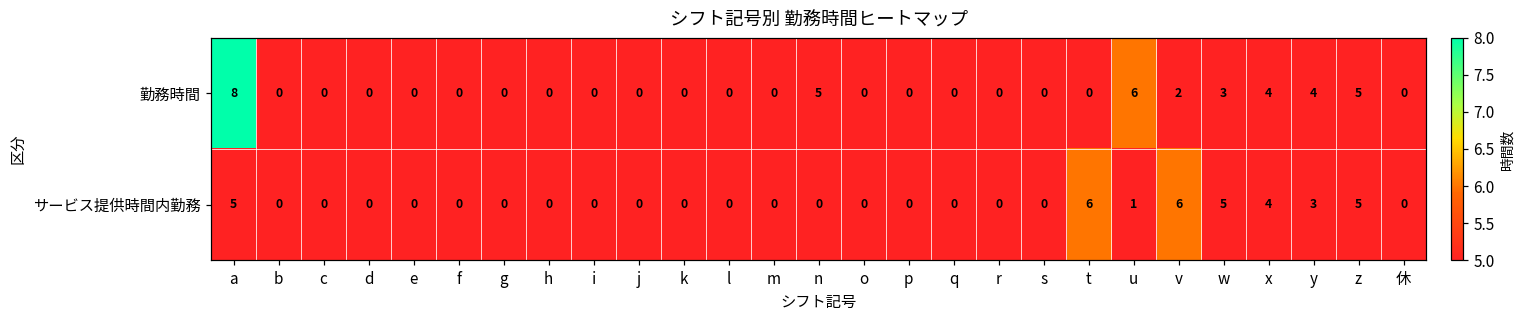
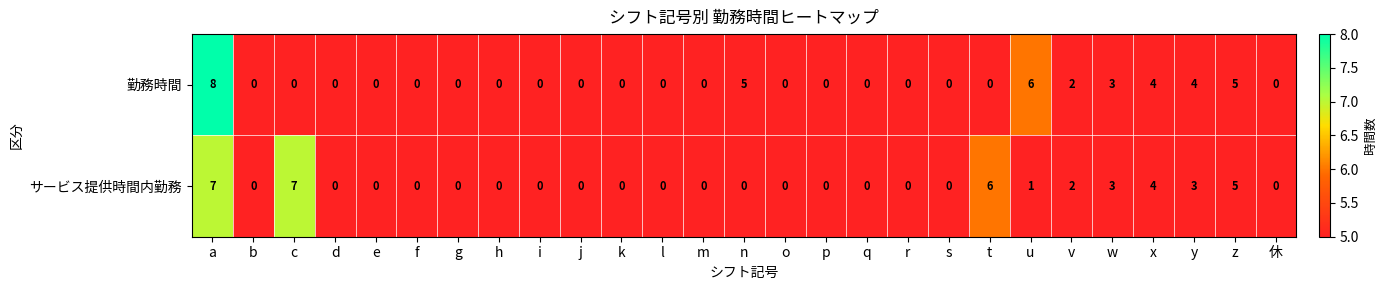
サービス提供時間内勤務, a: 5 -> 7
サービス提供時間内勤務, c: 0 -> 7
サービス提供時間内勤務, v: 6 -> 2
サービス提供時間内勤務, w: 5 -> 3
